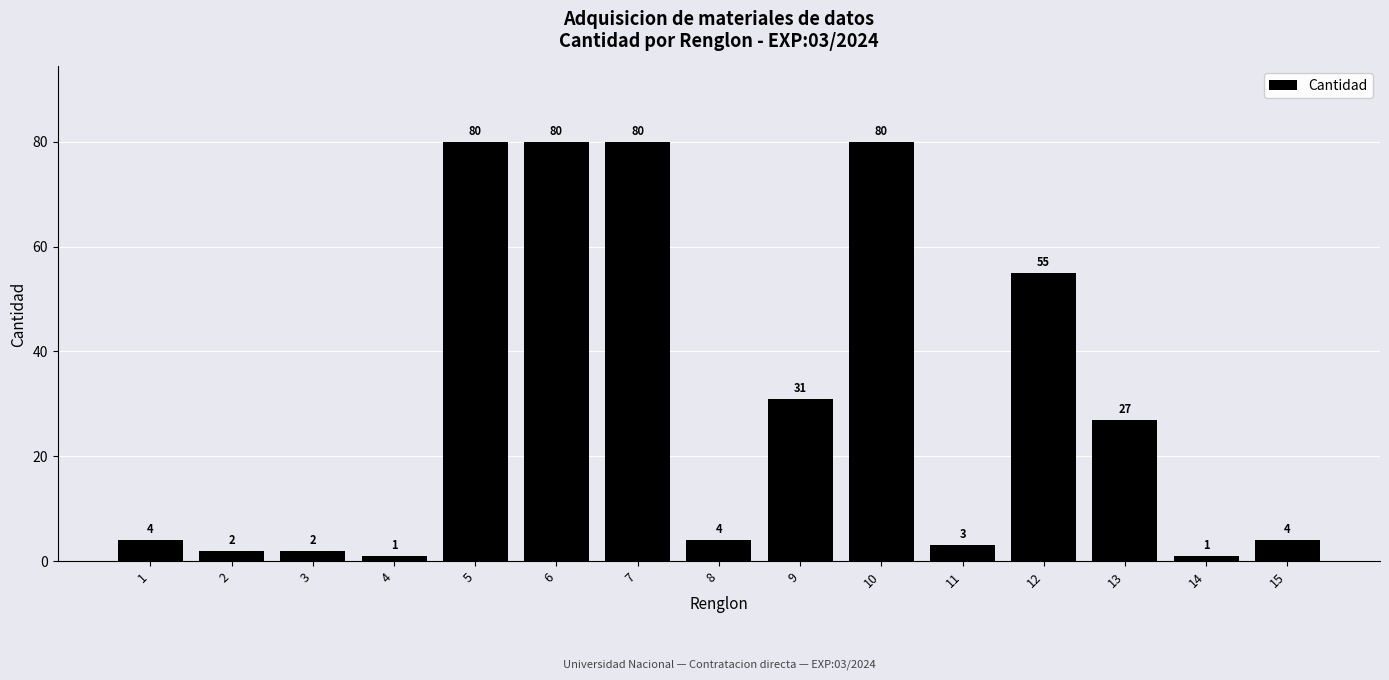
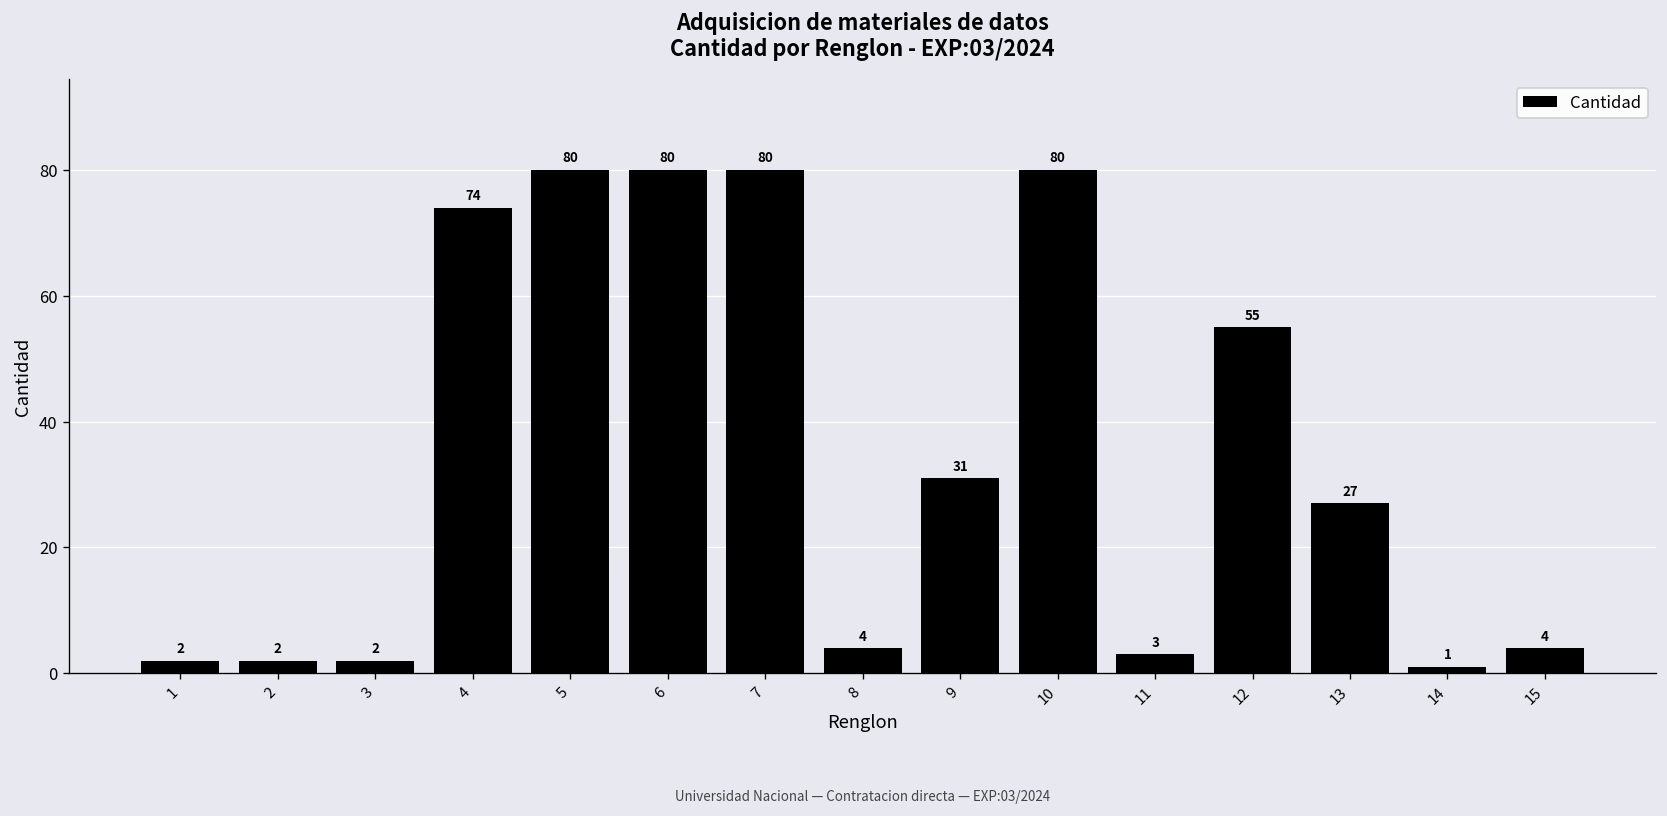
1: 4 -> 2
4: 1 -> 74
